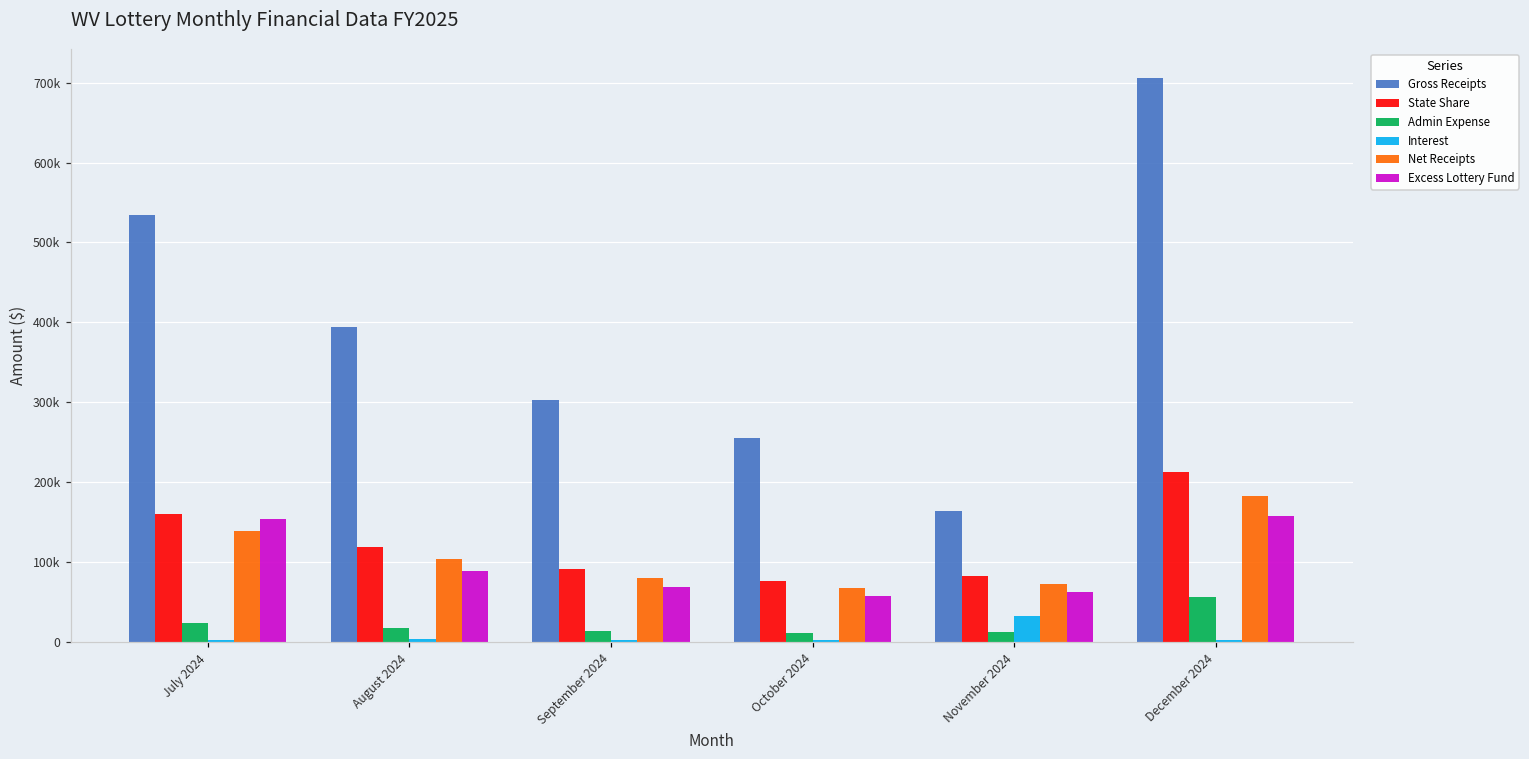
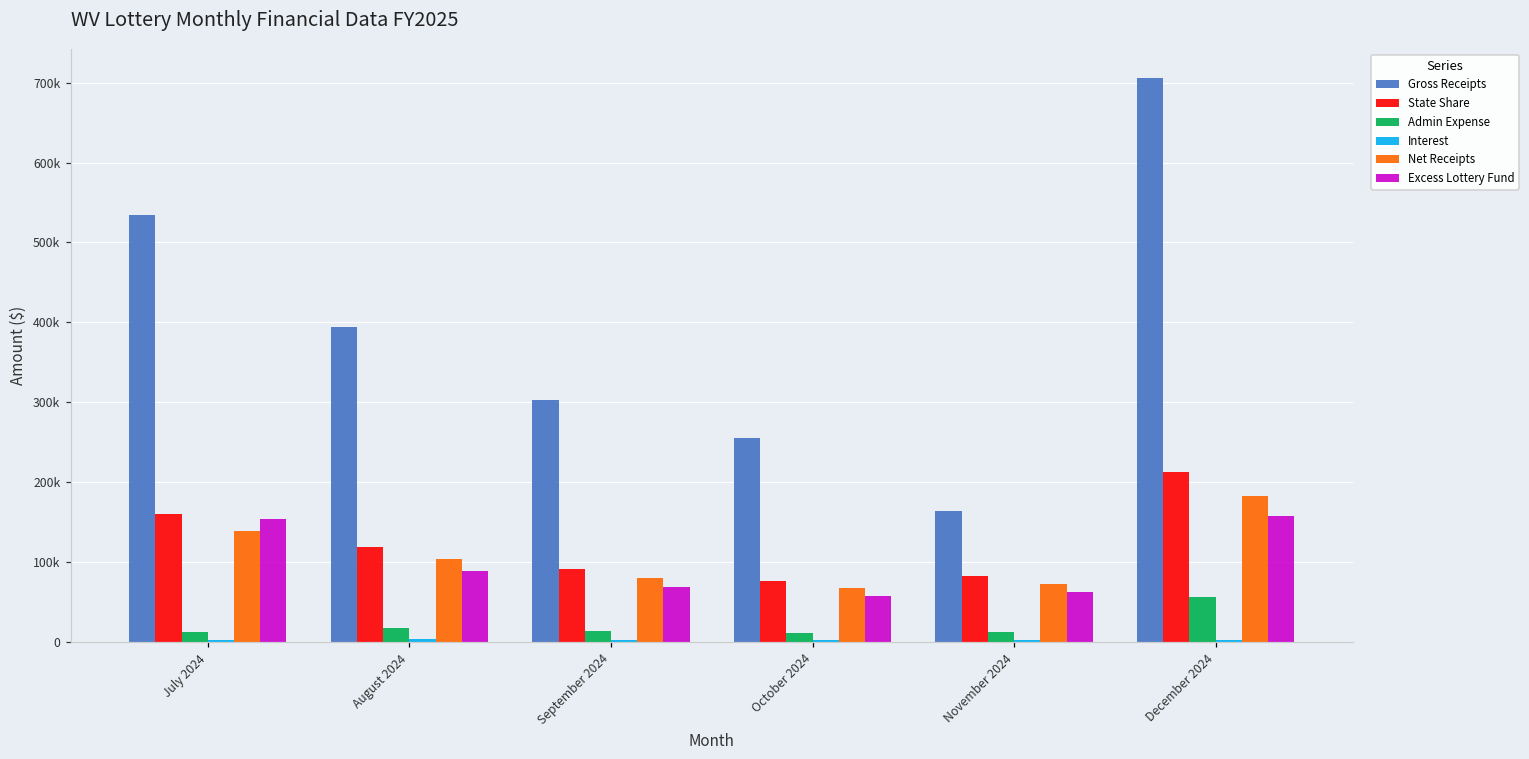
Admin Expense, July 2024: 20000 -> 10000
Interest, November 2024: 30000 -> 0
